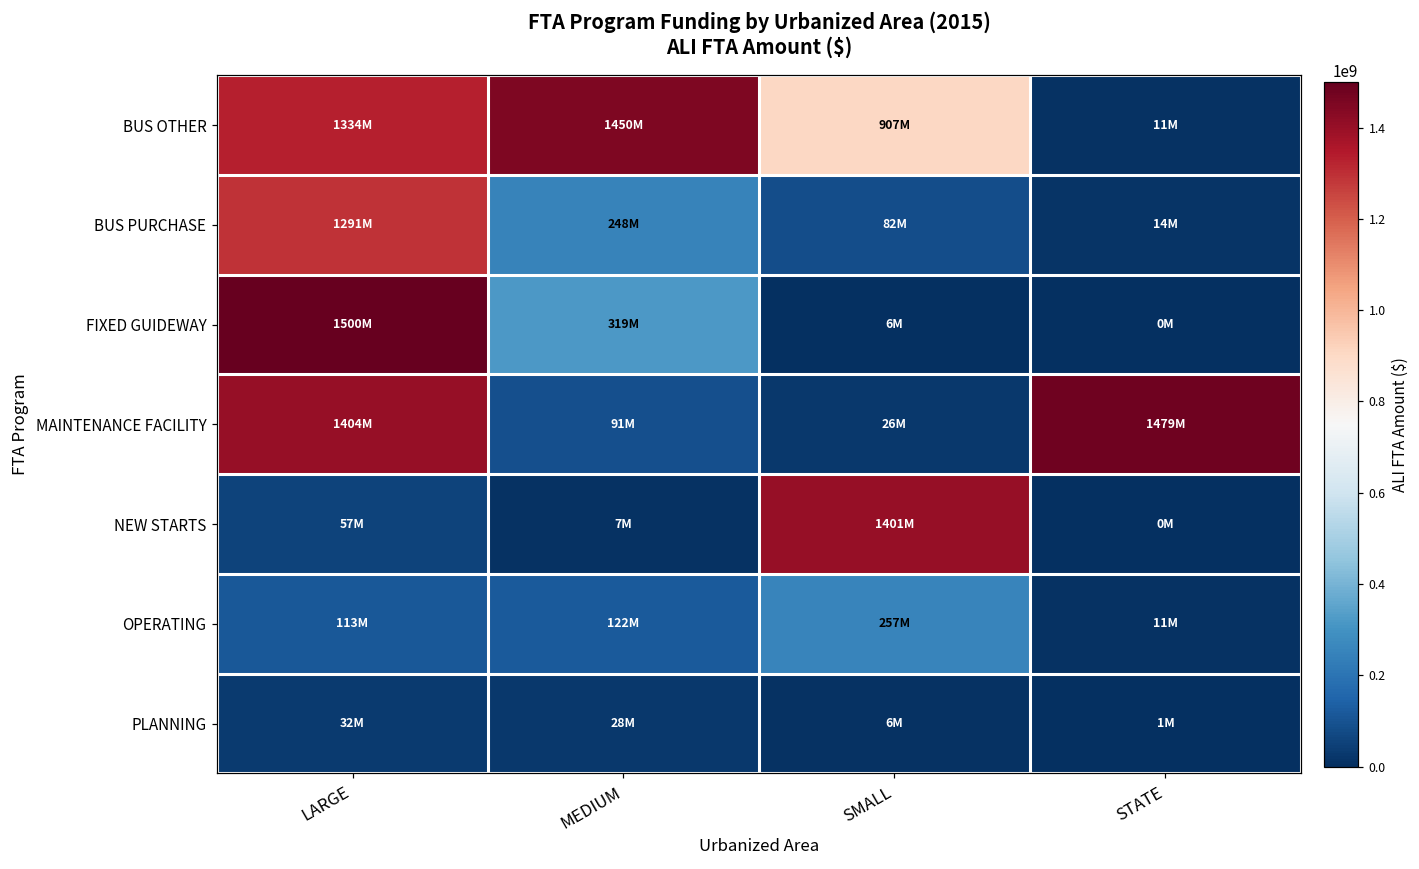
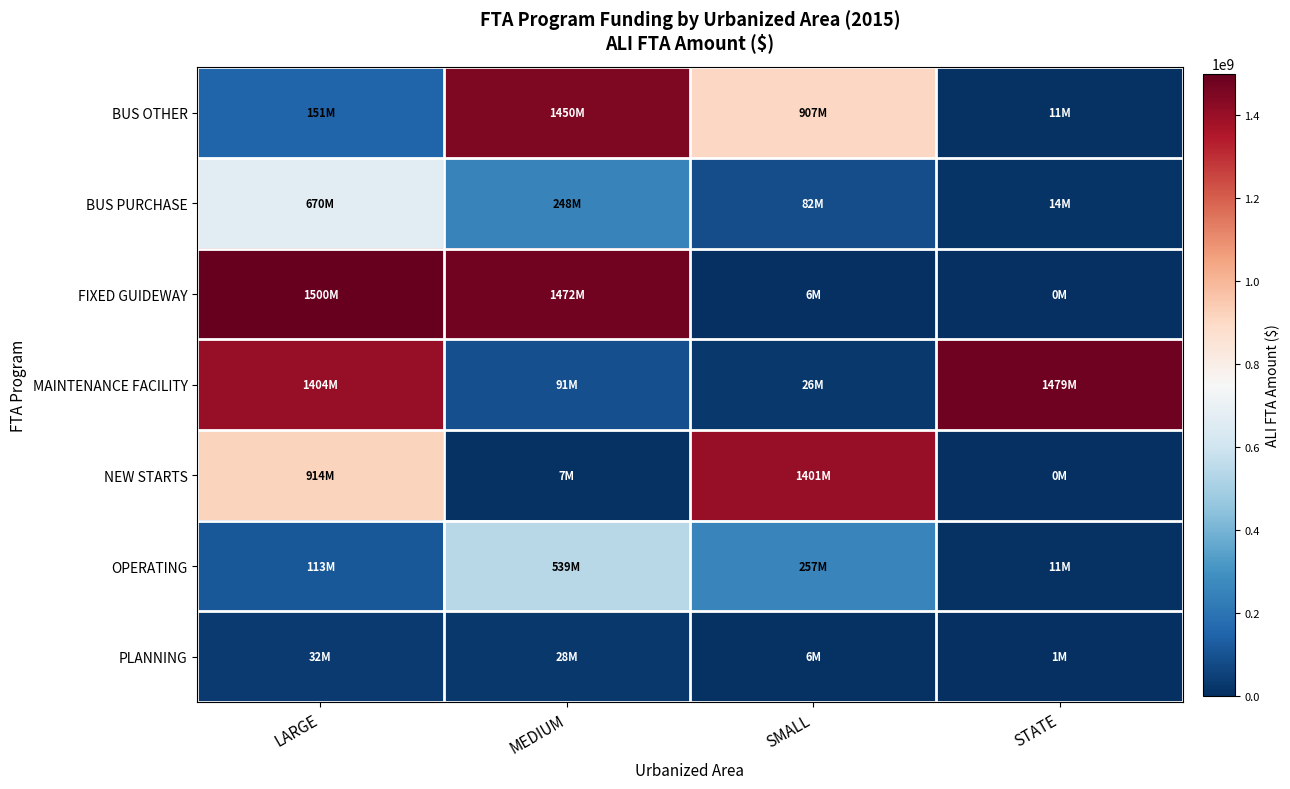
BUS OTHER, LARGE: 1334M -> 151M
BUS PURCHASE, LARGE: 1291M -> 670M
FIXED GUIDEWAY, MEDIUM: 319M -> 1472M
NEW STARTS, LARGE: 57M -> 914M
OPERATING, MEDIUM: 122M -> 539M
